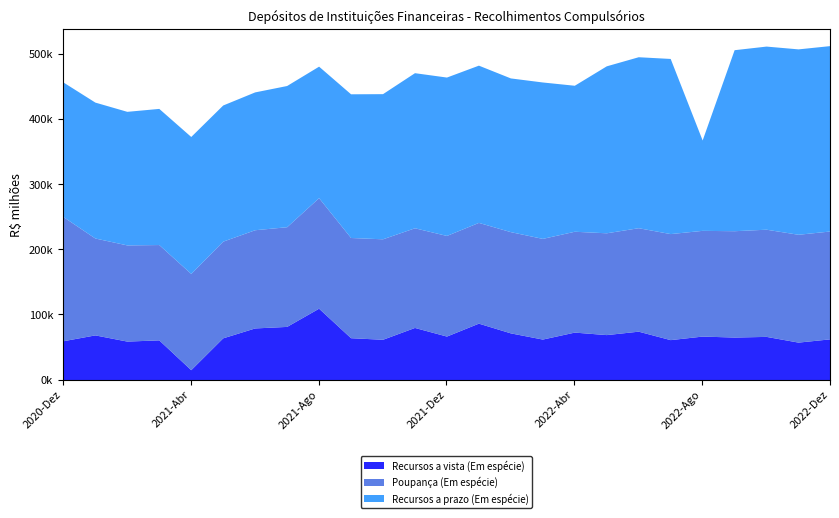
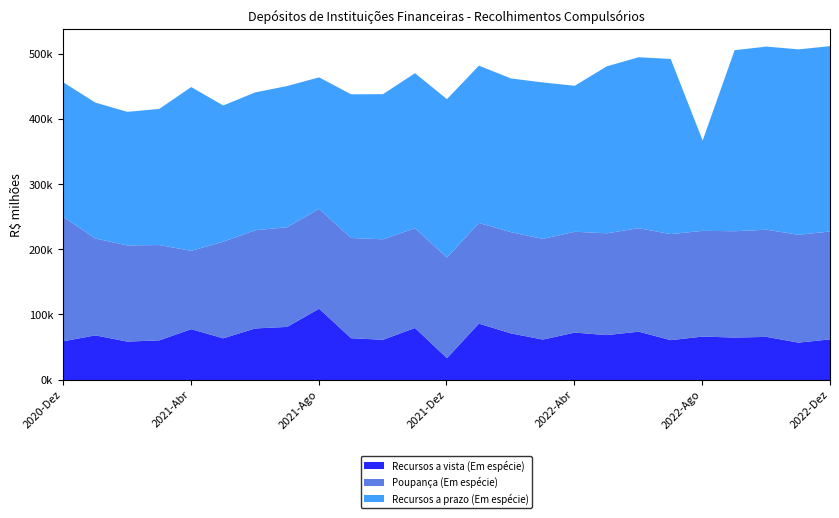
Recursos a vista (Em espécie), 2021-Abr: 20000 -> 80000
Poupança (Em espécie), 2021-Abr: 150000 -> 120000
Recursos a prazo (Em espécie), 2021-Abr: 210000 -> 250000
Poupança (Em espécie), 2021-Ago: 170000 -> 150000
Recursos a vista (Em espécie), 2021-Dez: 70000 -> 30000
